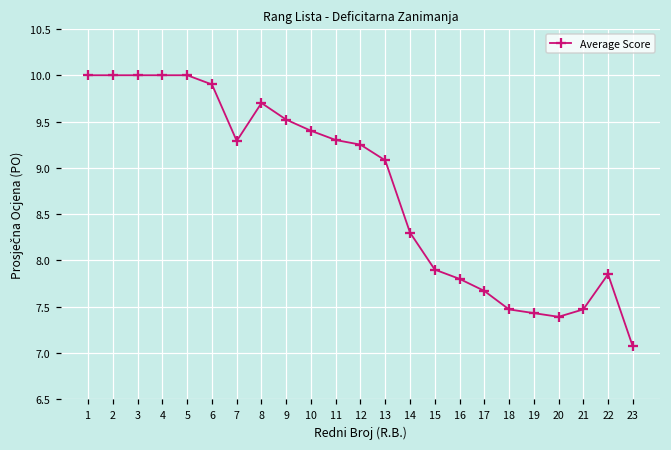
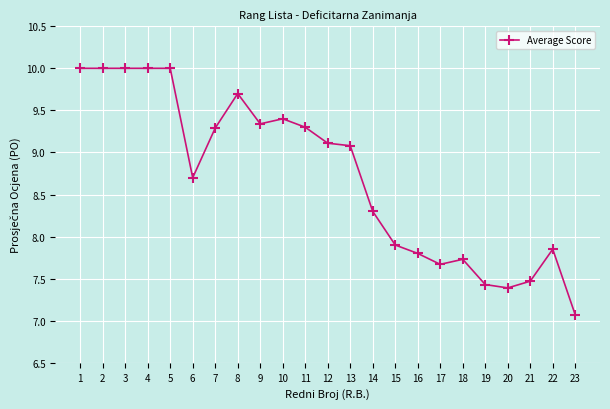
6: 9.9 -> 8.7
9: 9.5 -> 9.3
12: 9.3 -> 9.1
18: 7.5 -> 7.7
